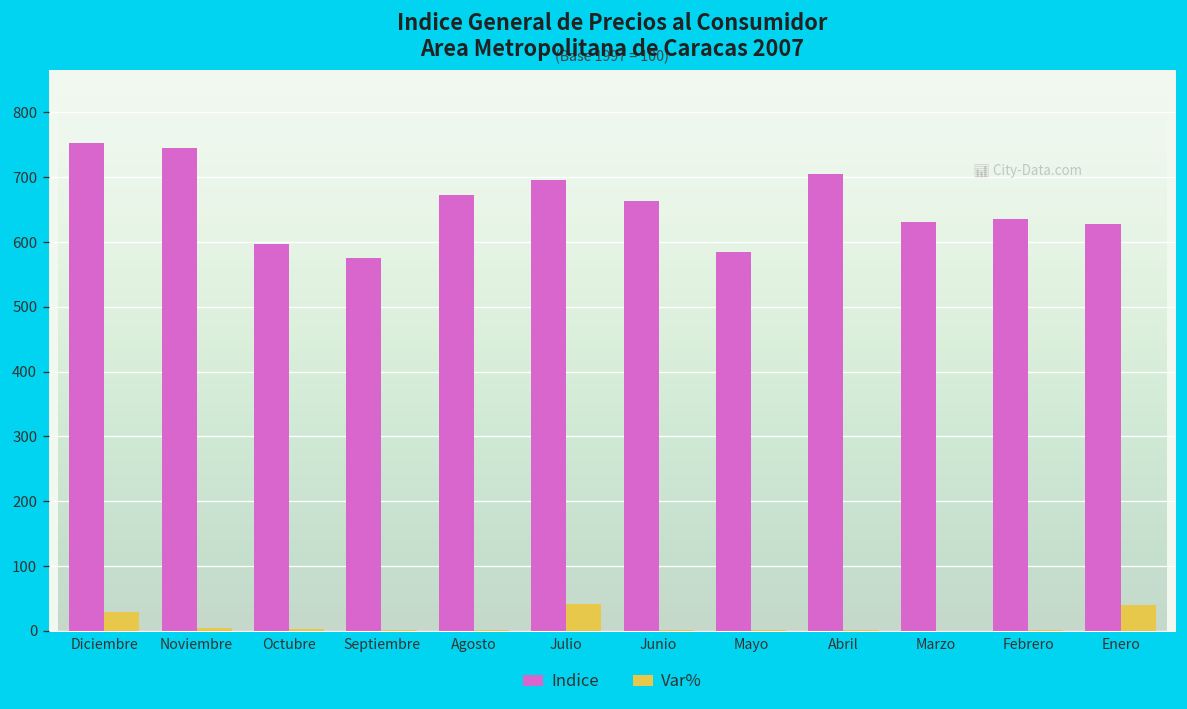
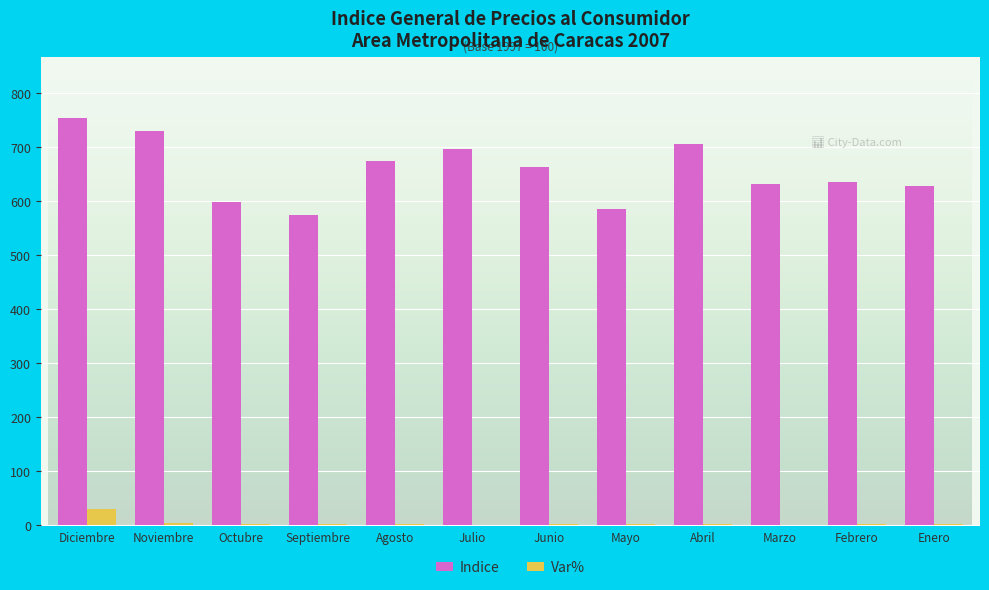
Indice, Noviembre: 740 -> 730
Var%, Julio: 40 -> 0
Var%, Enero: 40 -> 0
